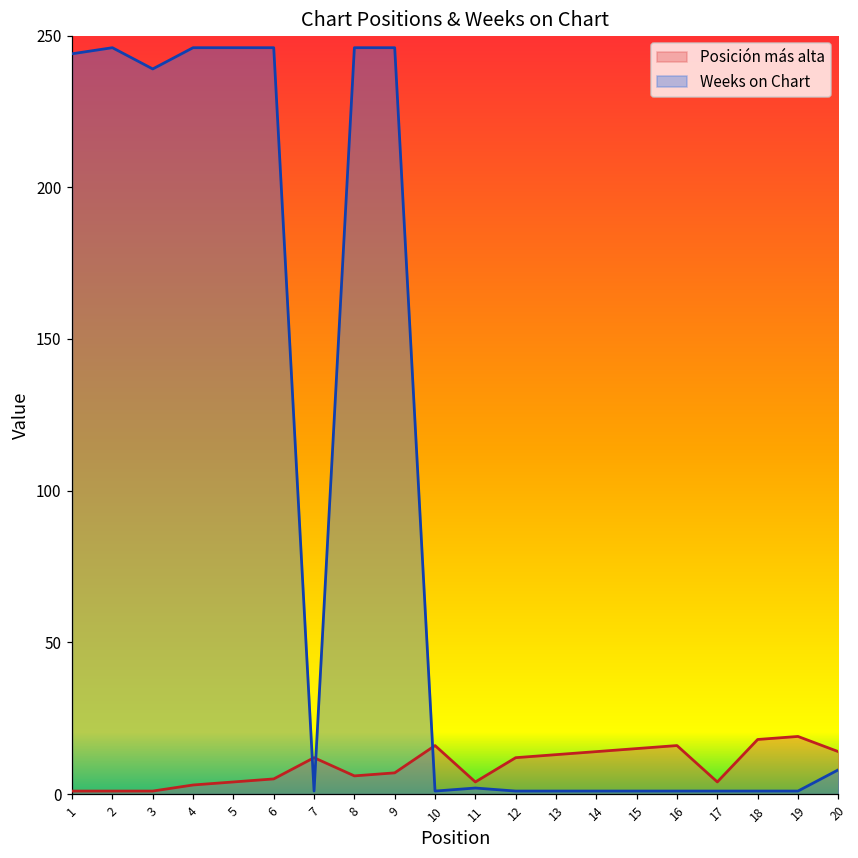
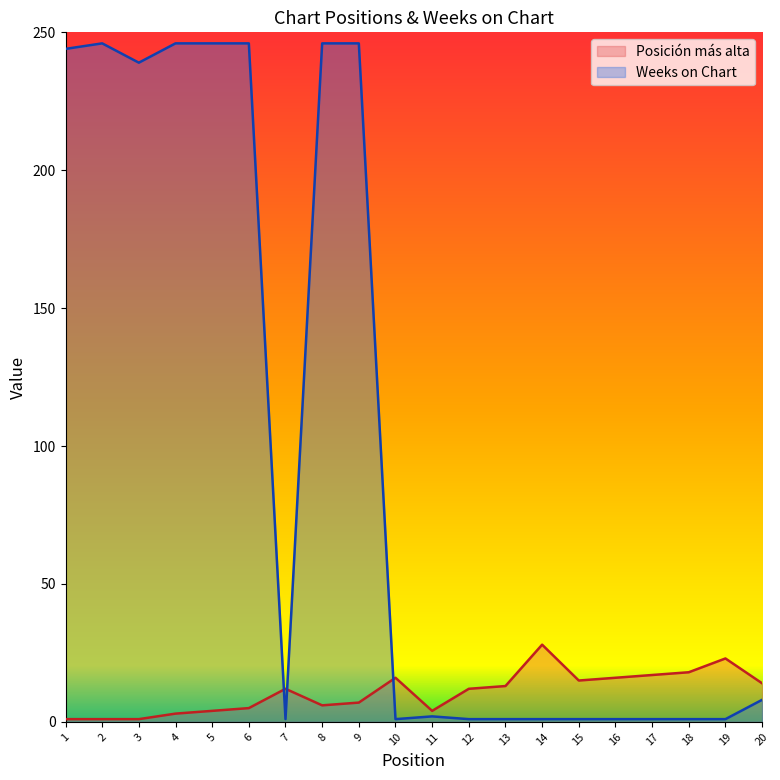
Posición más alta, 14: 14 -> 28
Posición más alta, 17: 4 -> 17
Posición más alta, 19: 19 -> 23
